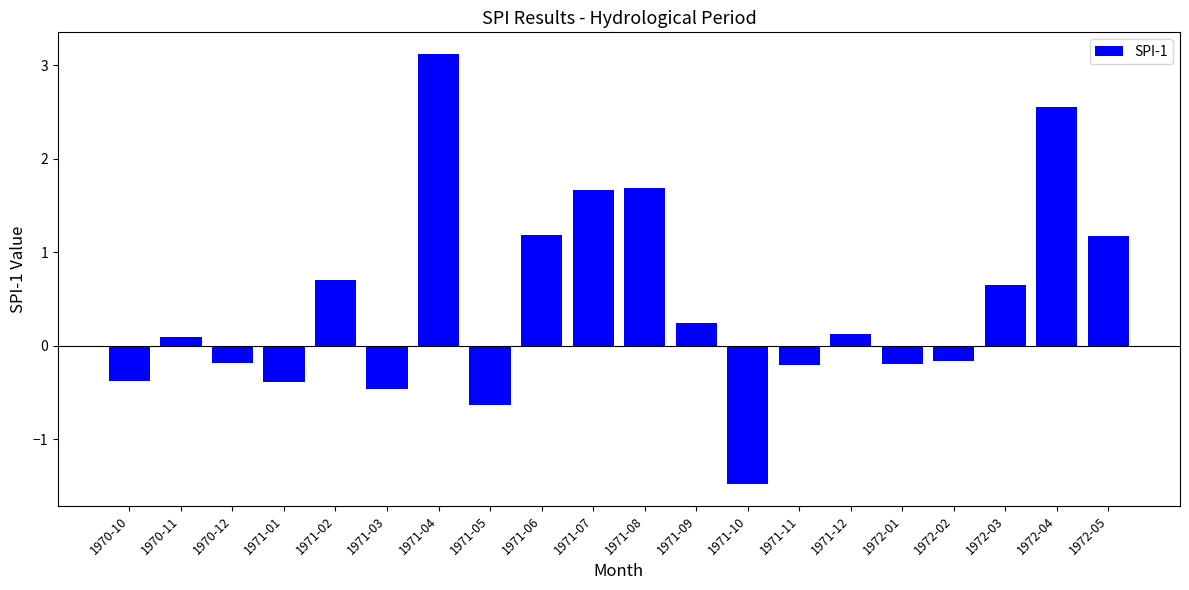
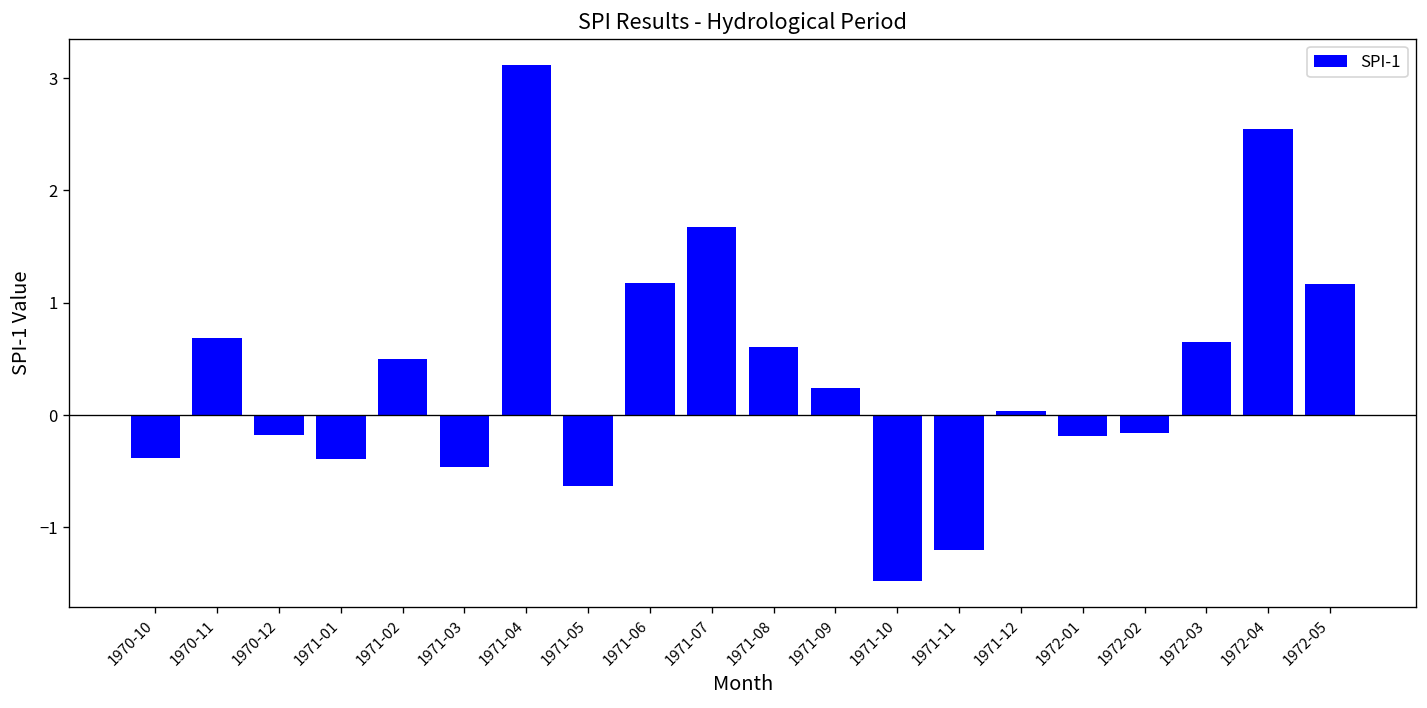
1970-11: 0.1 -> 0.7
1971-02: 0.7 -> 0.5
1971-08: 1.7 -> 0.6
1971-11: -0.2 -> -1.2
1971-12: 0.1 -> 0.0
